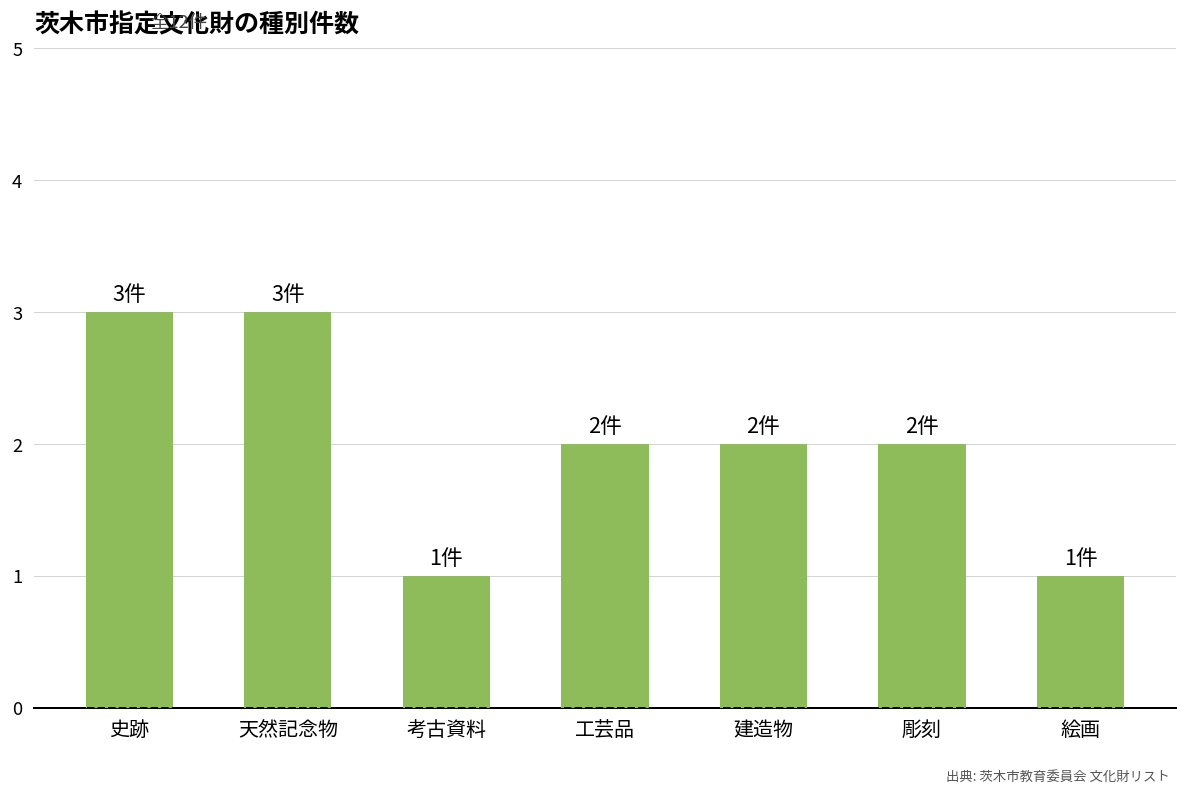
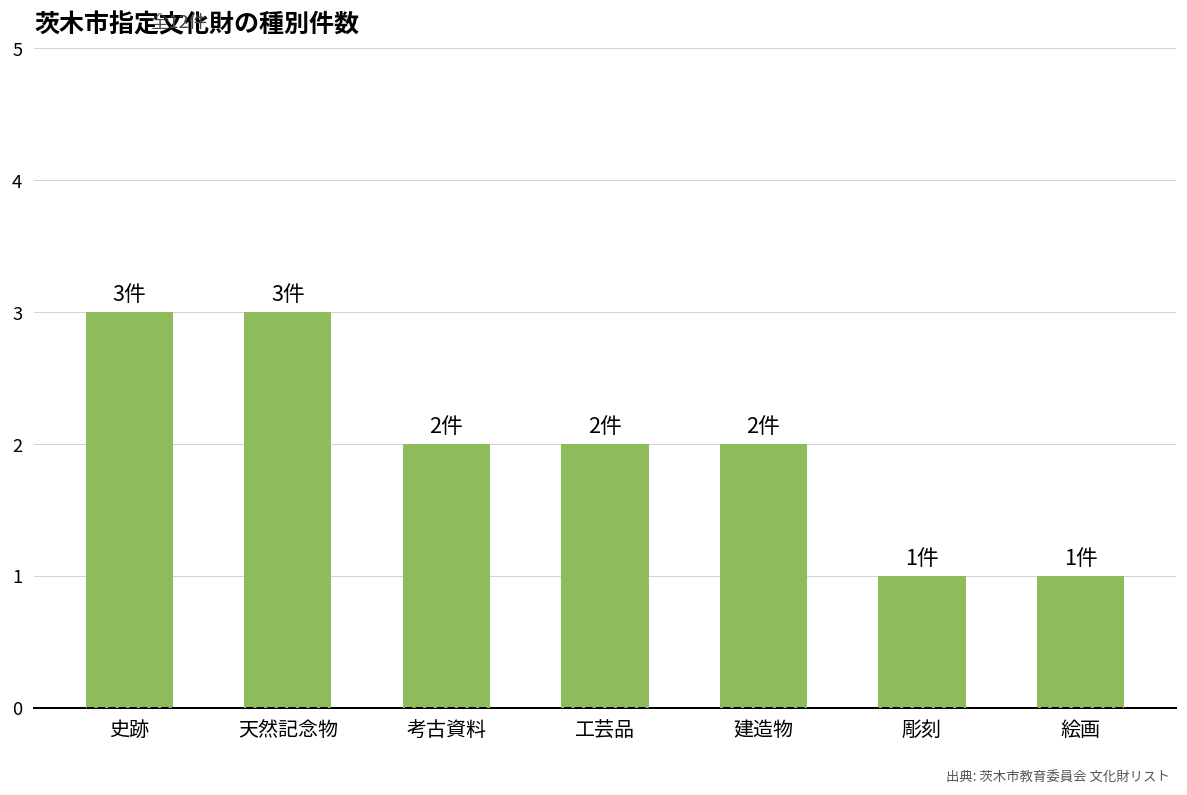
考古資料: 1件 -> 2件
彫刻: 2件 -> 1件
